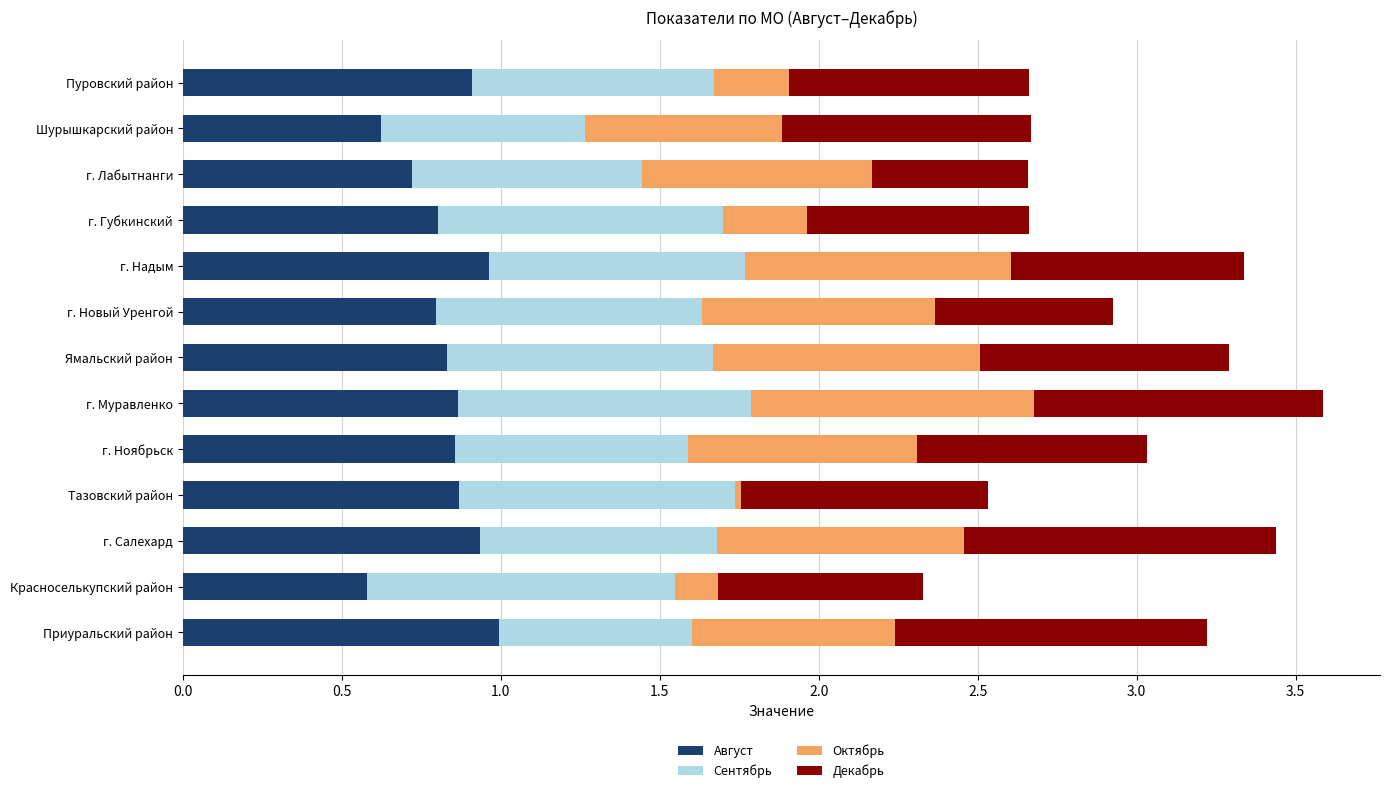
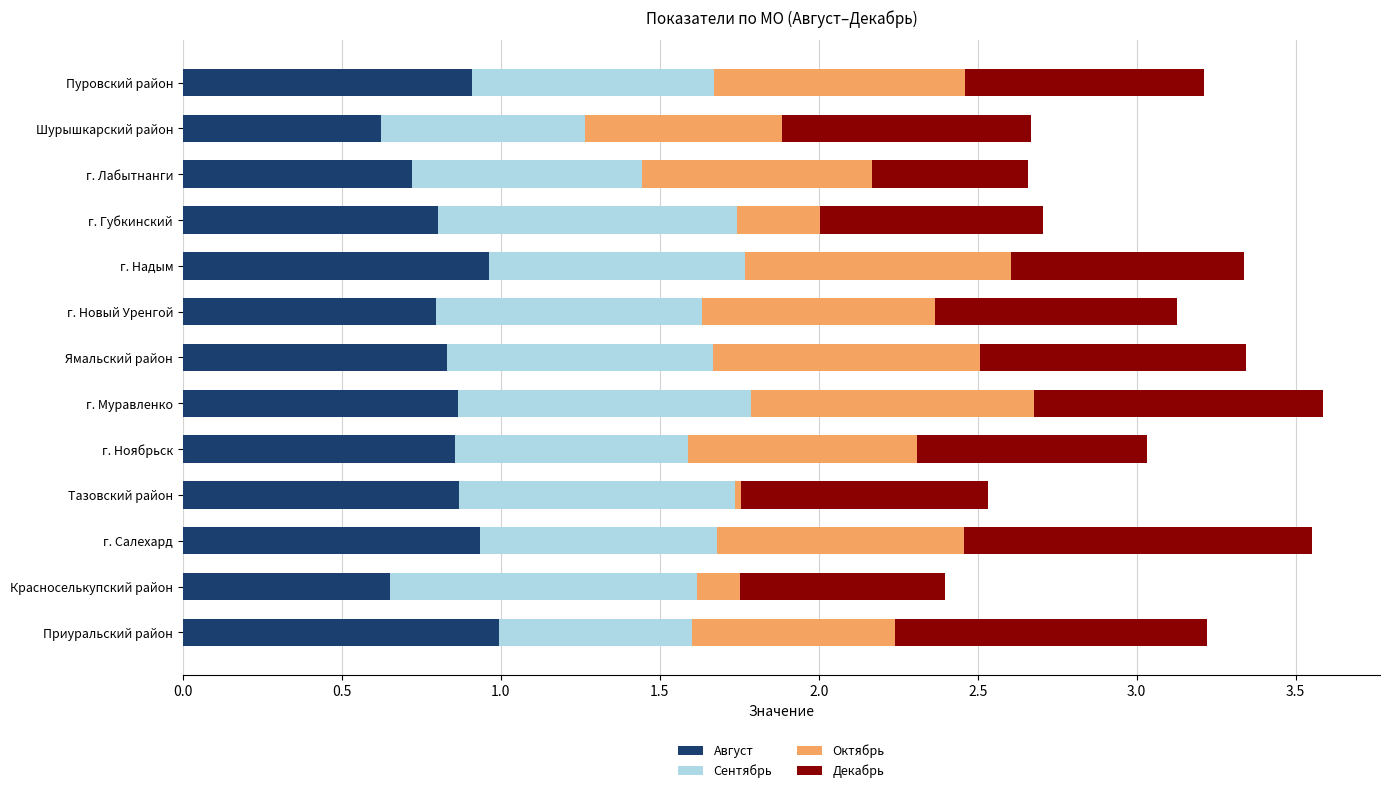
Октябрь, Пуровский район: 0.24 -> 0.79
Сентябрь, г. Губкинский: 0.90 -> 0.94
Декабрь, г. Новый Уренгой: 0.56 -> 0.76
Декабрь, Ямальский район: 0.78 -> 0.84
Декабрь, г. Салехард: 0.98 -> 1.09
Август, Красноселькупский район: 0.58 -> 0.65
